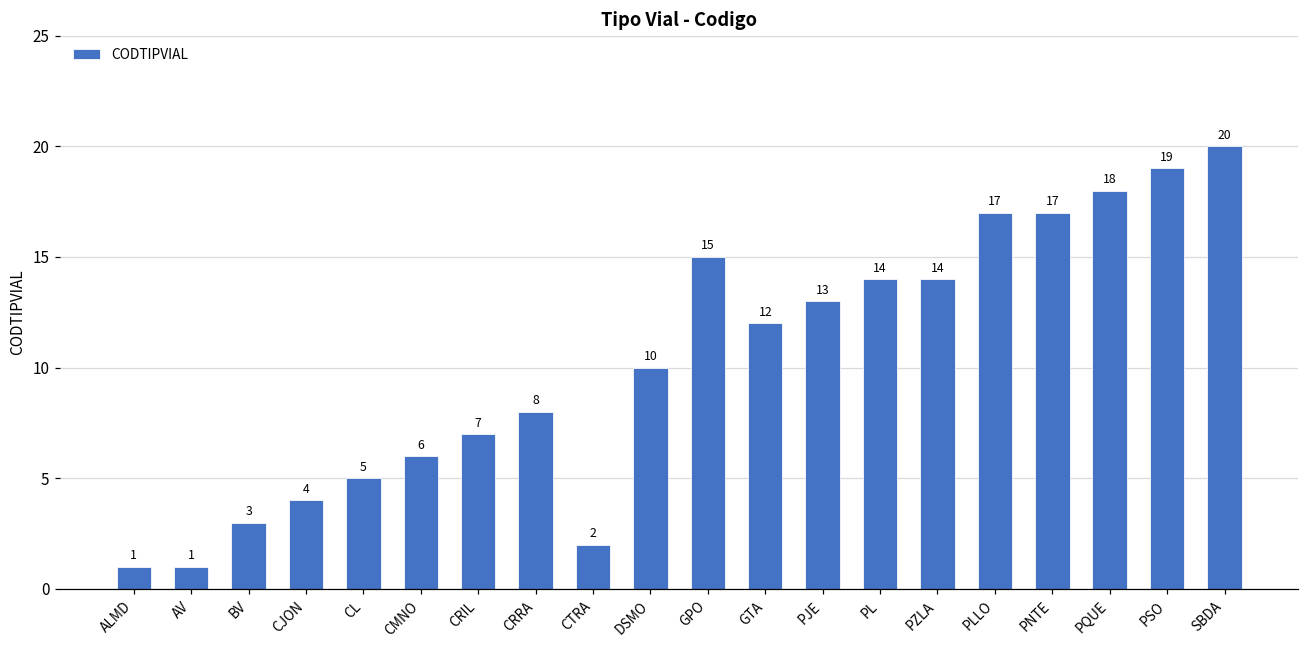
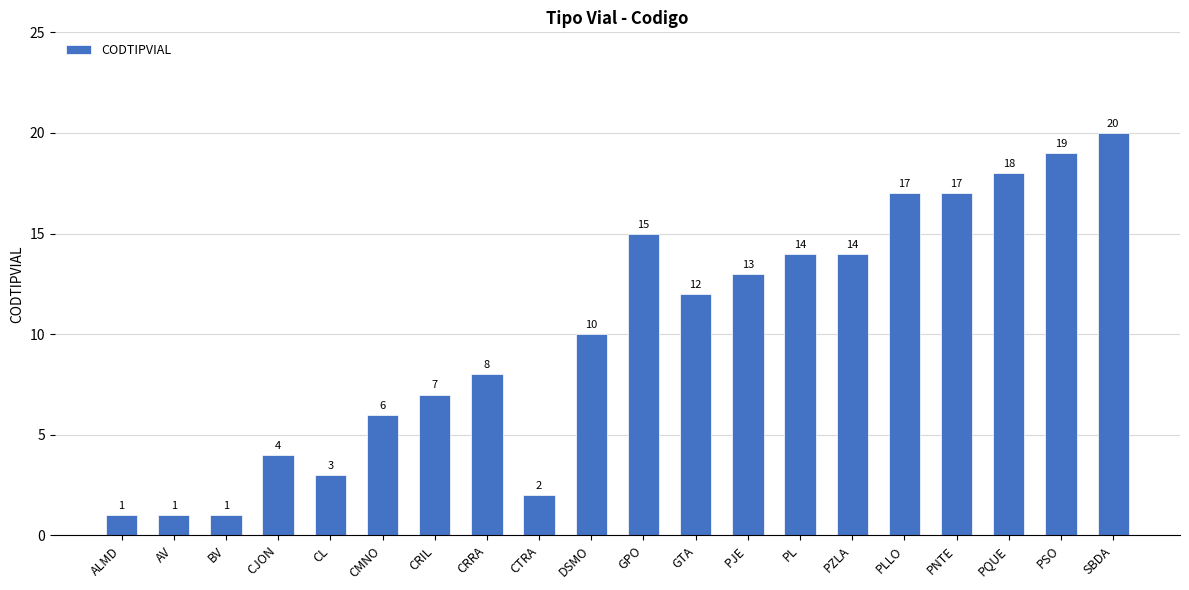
BV: 3 -> 1
CL: 5 -> 3
